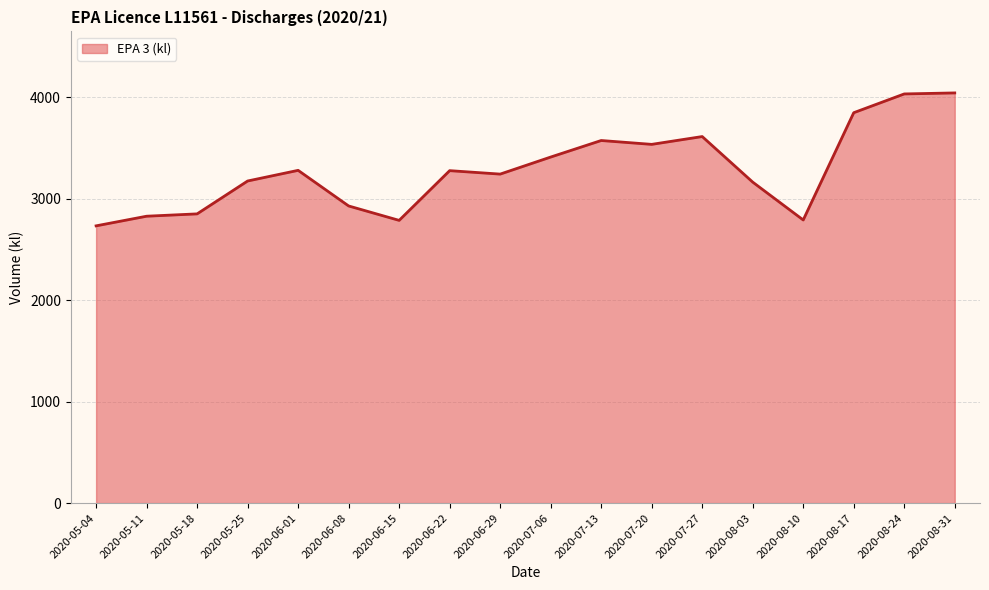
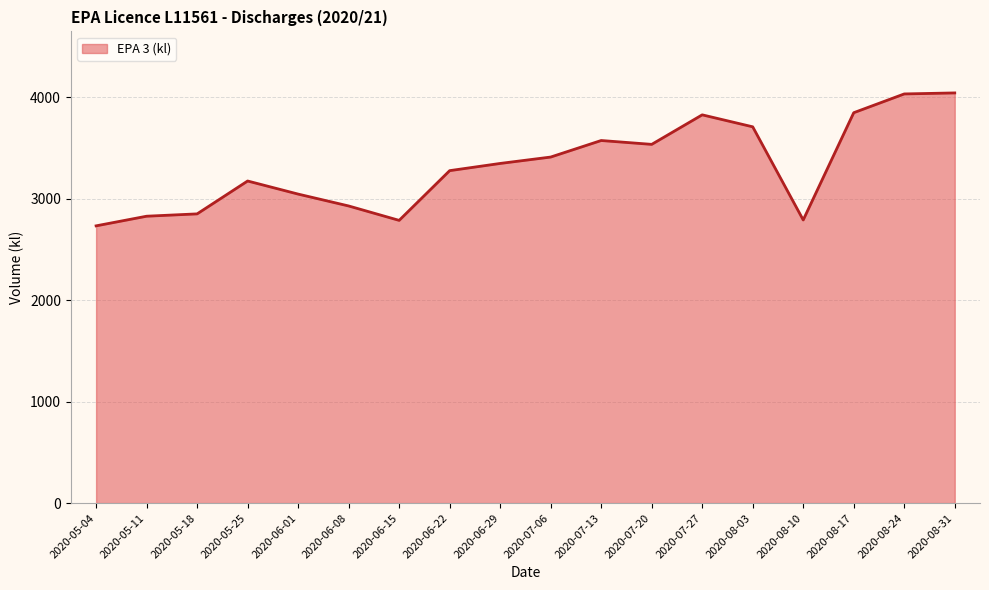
2020-06-01: 3280 -> 3050
2020-06-29: 3240 -> 3350
2020-07-27: 3610 -> 3830
2020-08-03: 3160 -> 3710
